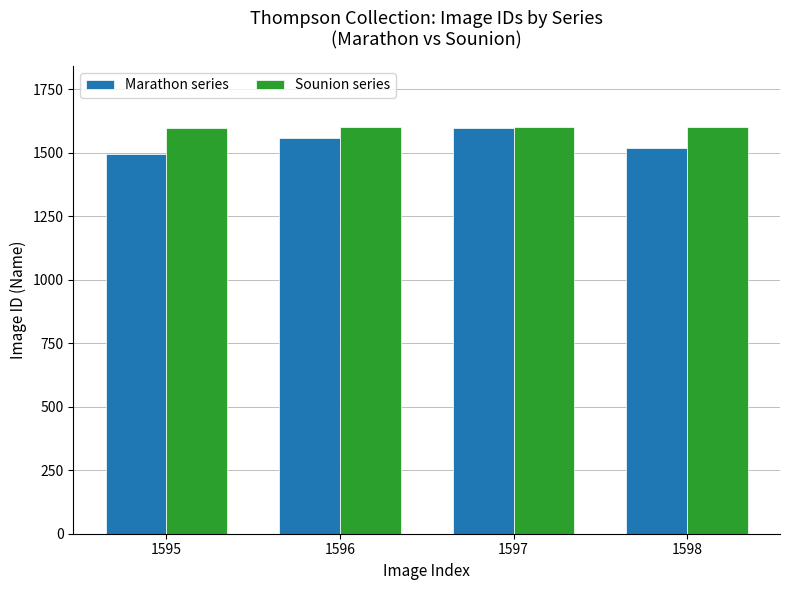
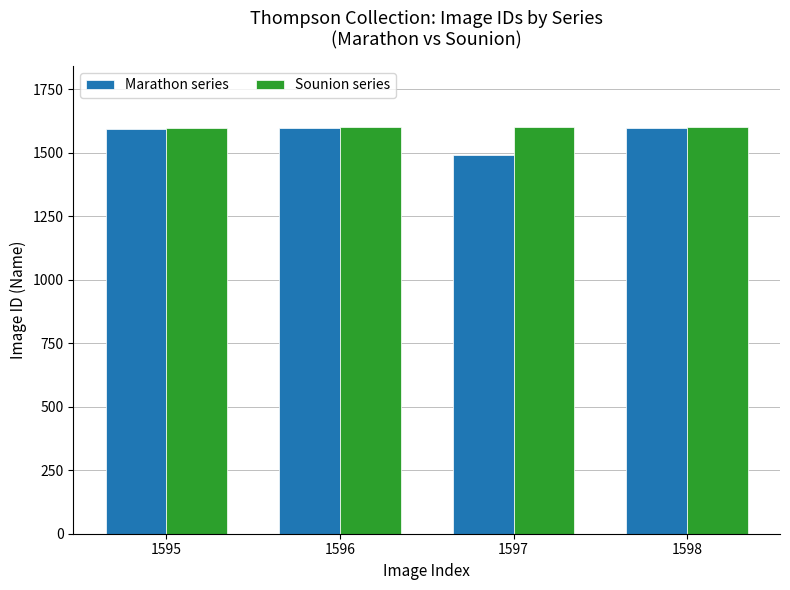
Marathon series, 1595: 1500 -> 1600
Marathon series, 1596: 1560 -> 1600
Marathon series, 1597: 1600 -> 1490
Marathon series, 1598: 1520 -> 1600
